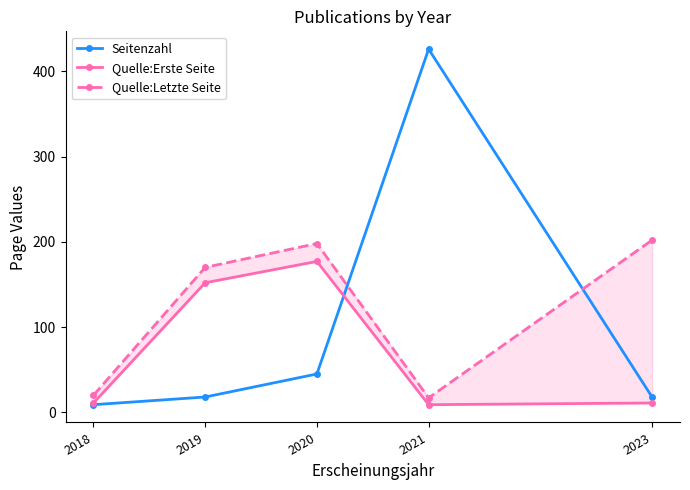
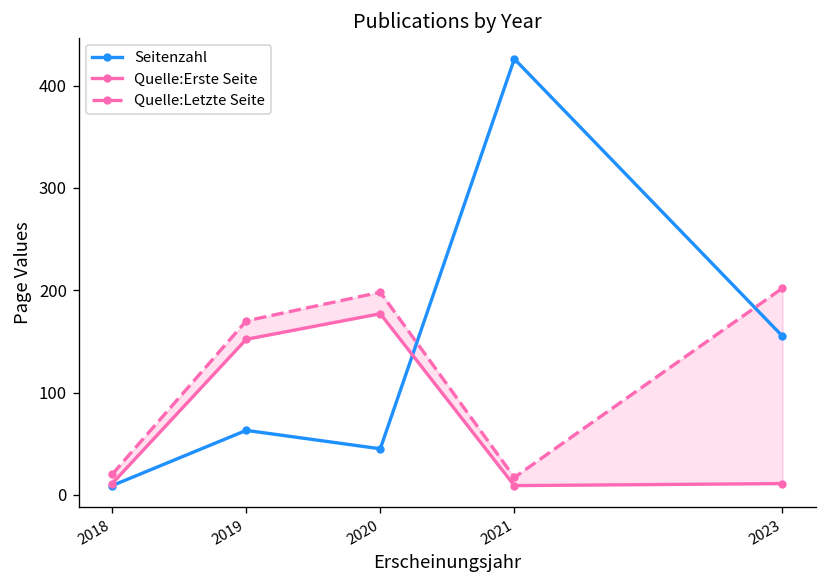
Seitenzahl, 2019: 20 -> 60
Seitenzahl, 2023: 20 -> 160
